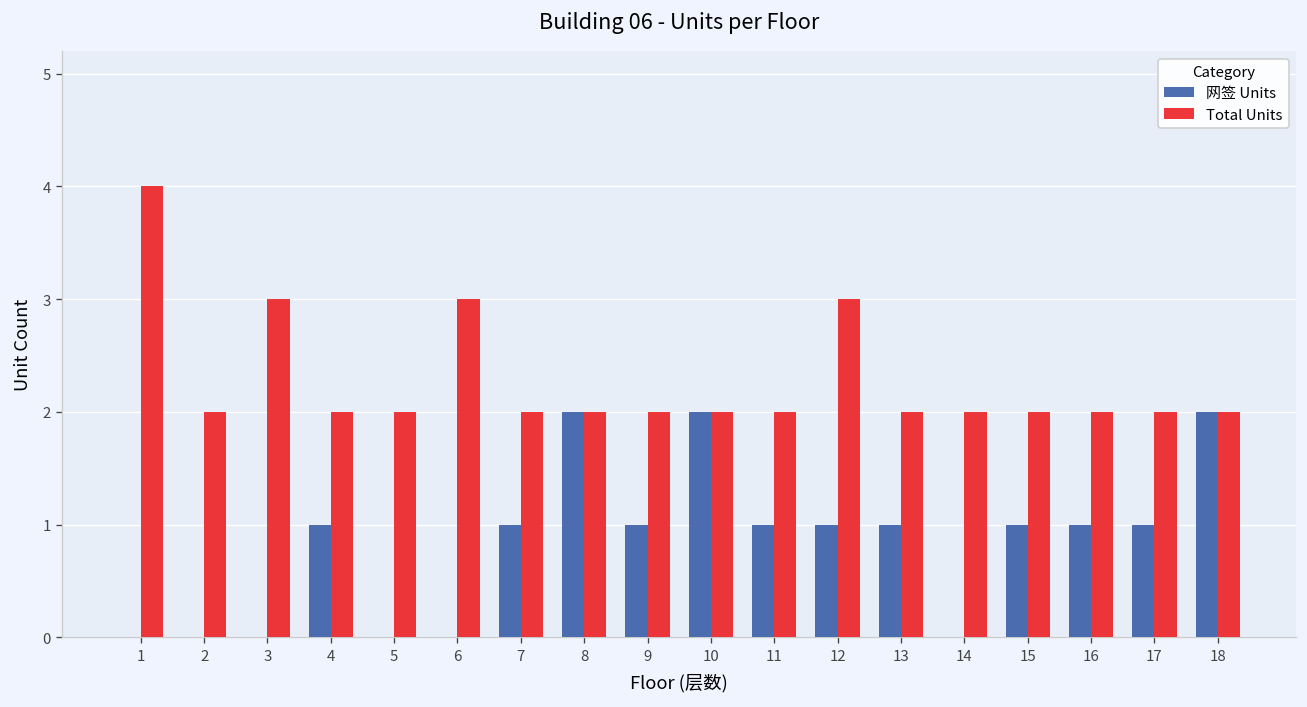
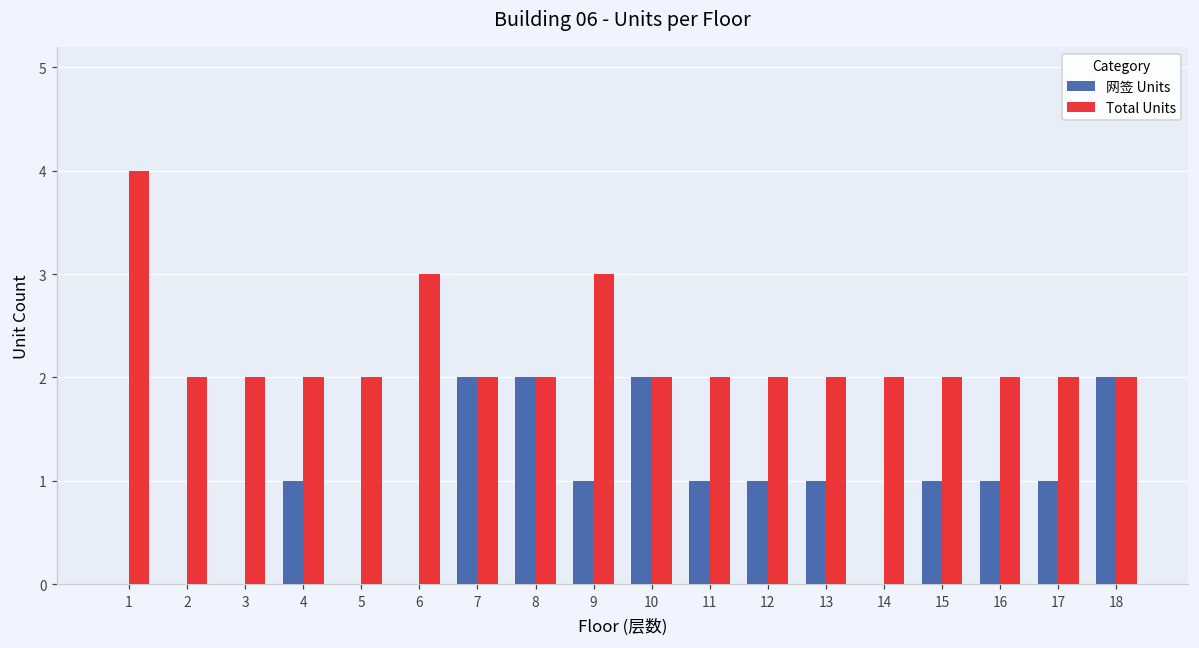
Total Units, 3: 3 -> 2
网签 Units, 7: 1 -> 2
Total Units, 9: 2 -> 3
Total Units, 12: 3 -> 2
